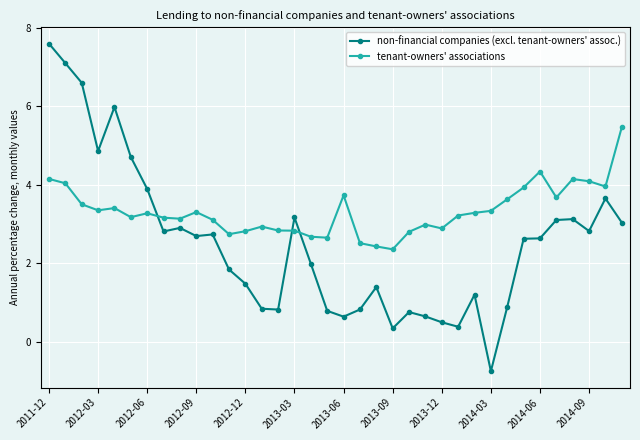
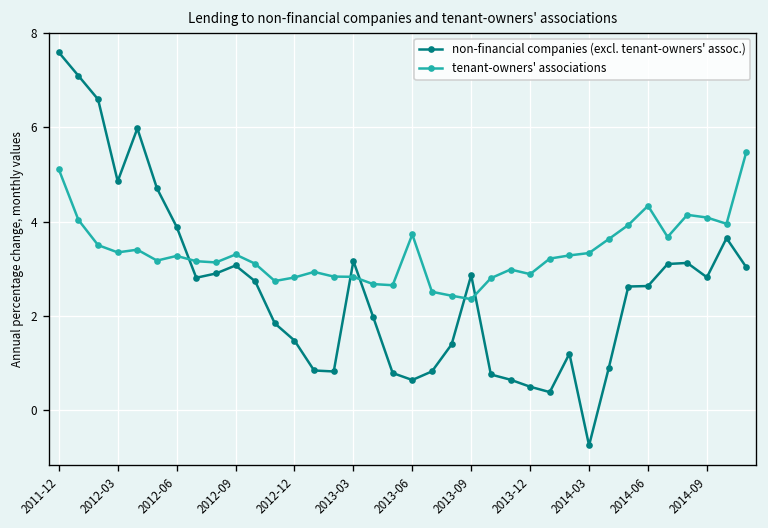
tenant-owners' associations, 2011-12: 4.1 -> 5.1
non-financial companies (excl. tenant-owners' assoc.), 2012-09: 2.7 -> 3.1
non-financial companies (excl. tenant-owners' assoc.), 2013-09: 0.3 -> 2.9
